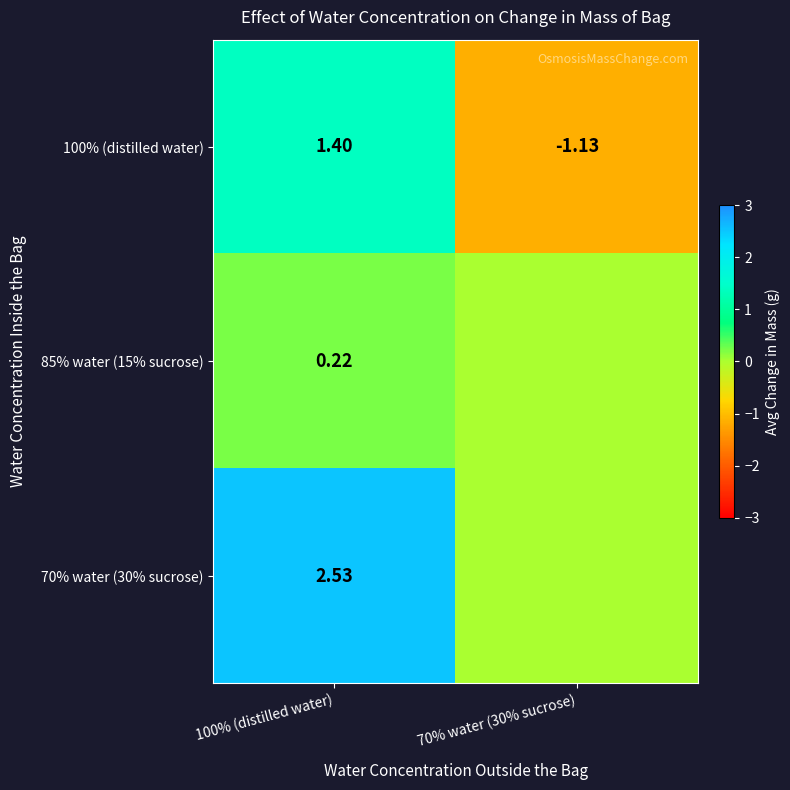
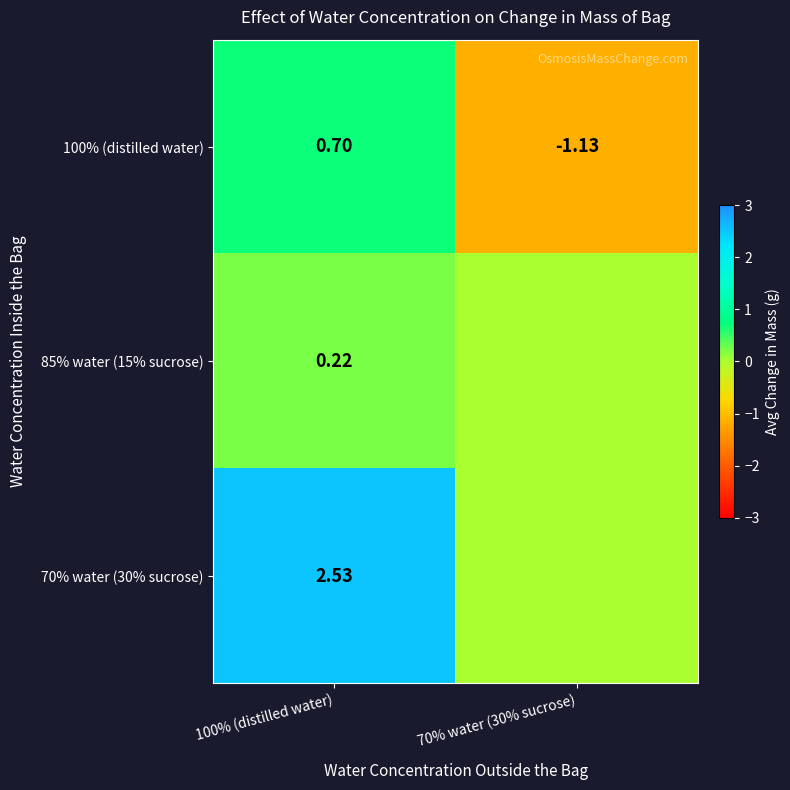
100% (distilled water), 100% (distilled water): 1.40 -> 0.70
